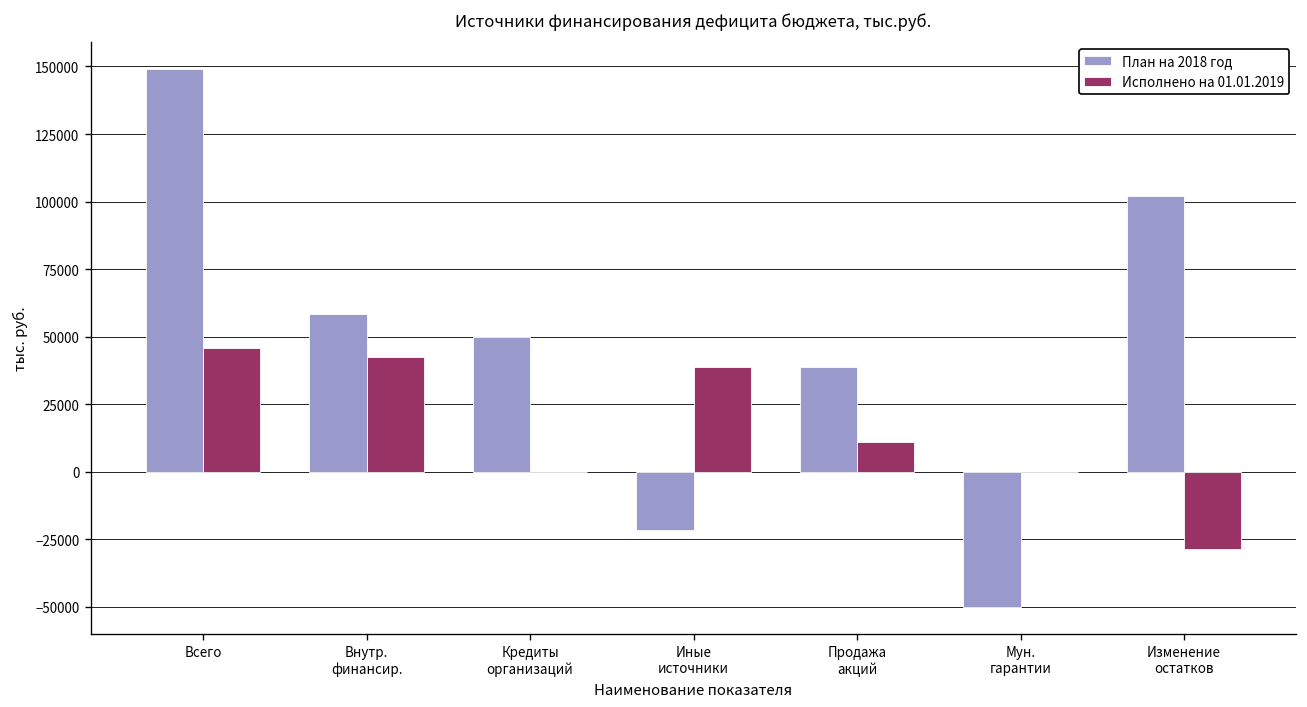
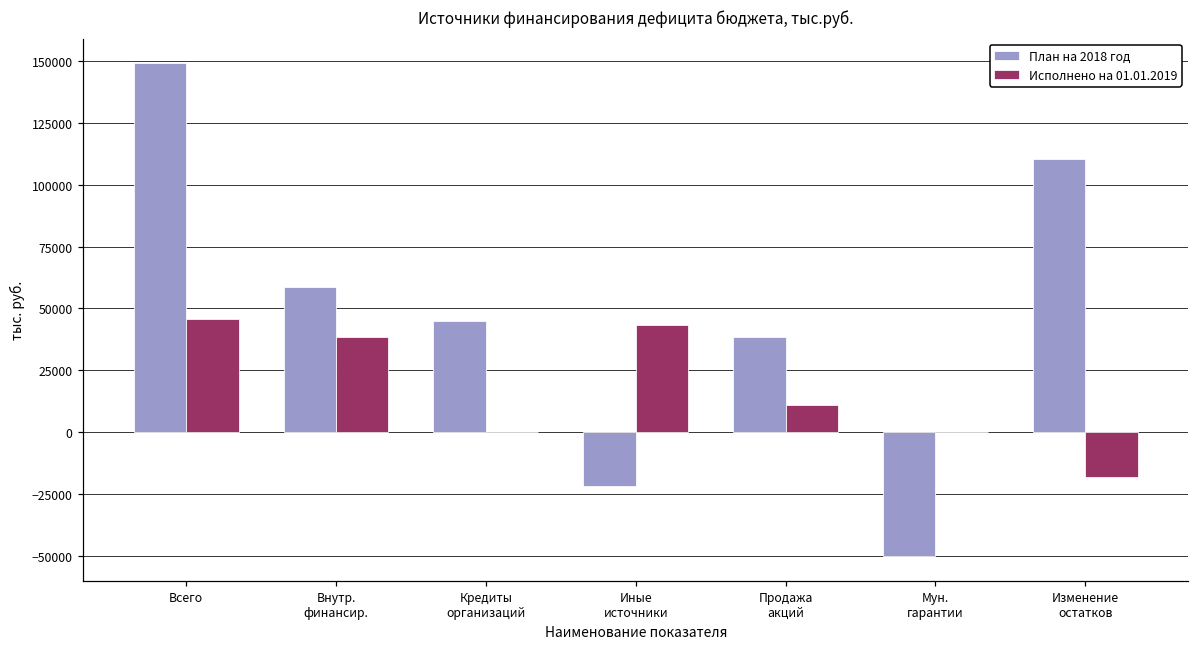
Исполнено на 01.01.2019, Внутр. финансир.: 42000 -> 39000
План на 2018 год, Кредиты организаций: 50000 -> 45000
Исполнено на 01.01.2019, Иные источники: 39000 -> 43000
План на 2018 год, Изменение остатков: 102000 -> 110000
Исполнено на 01.01.2019, Изменение остатков: -29000 -> -18000
